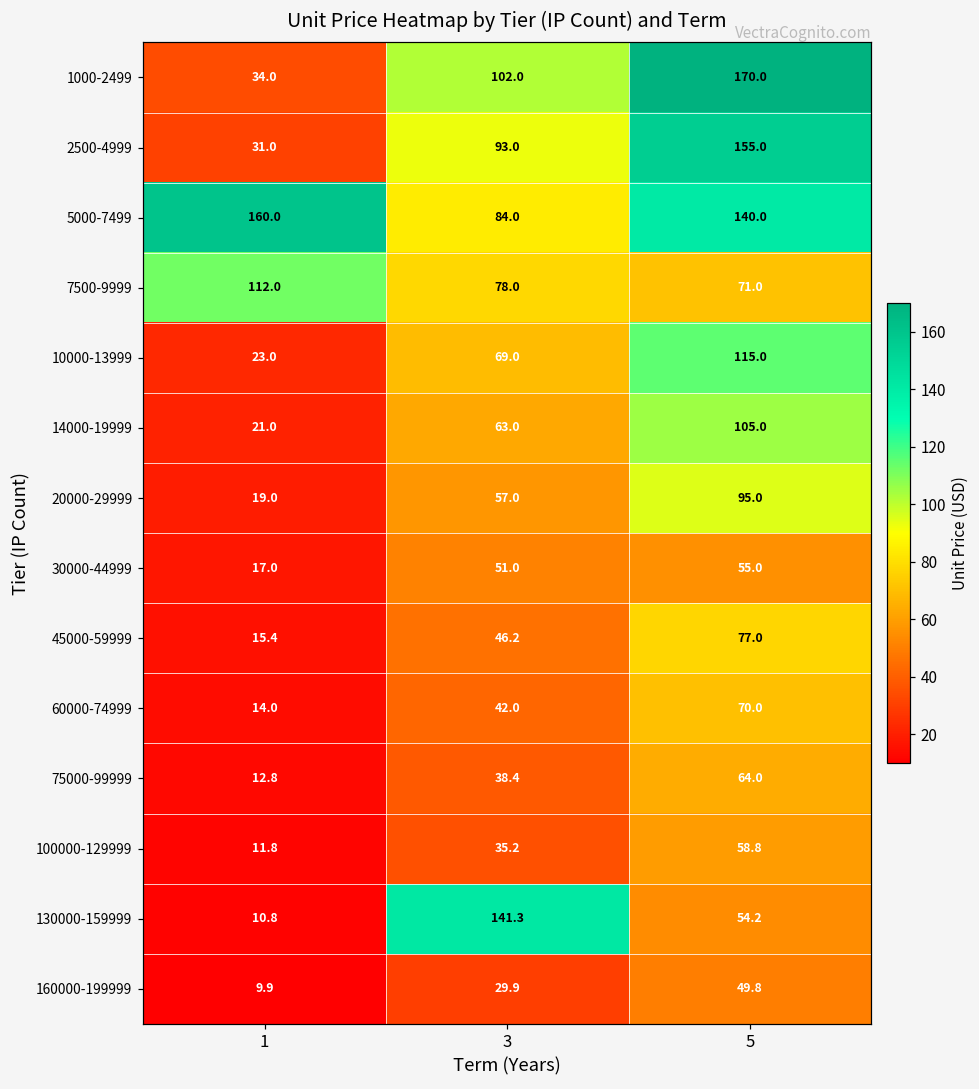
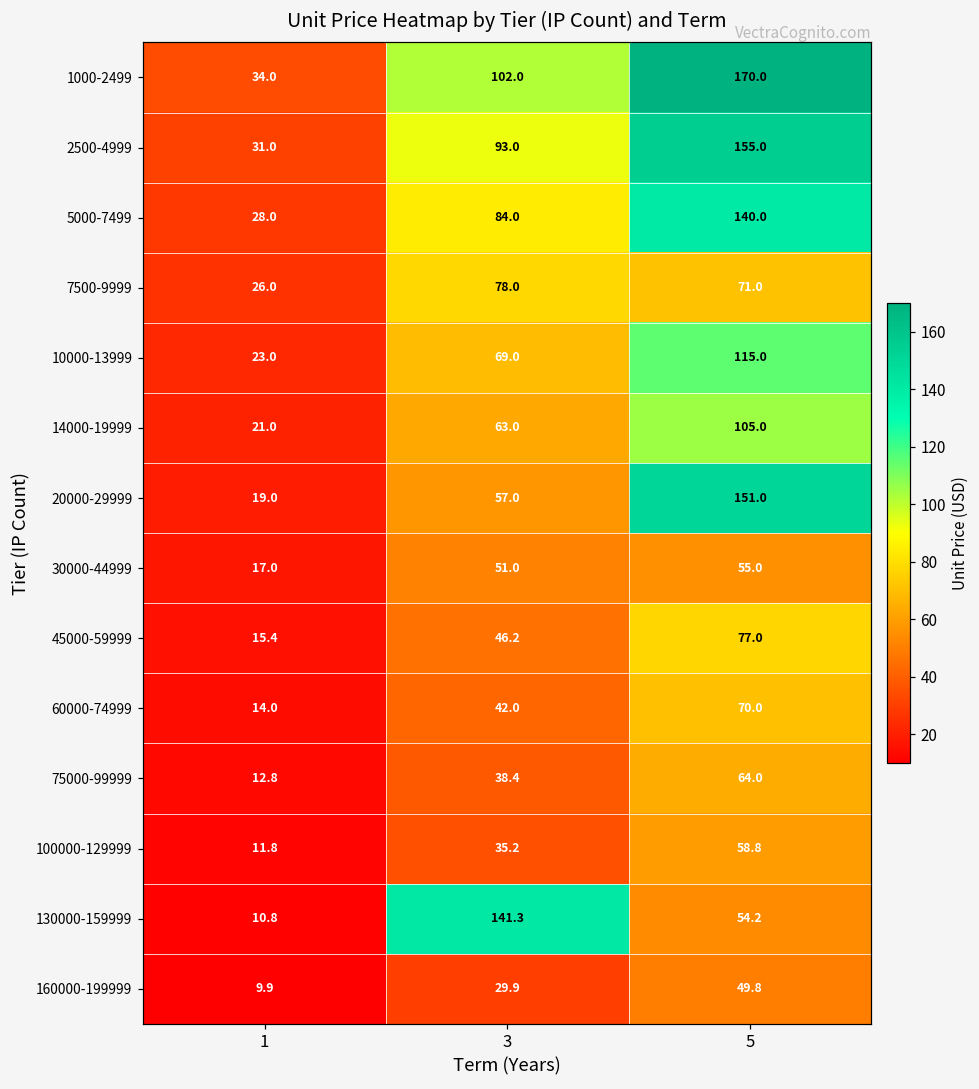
5000-7499, 1: 160.0 -> 28.0
7500-9999, 1: 112.0 -> 26.0
20000-29999, 5: 95.0 -> 151.0
